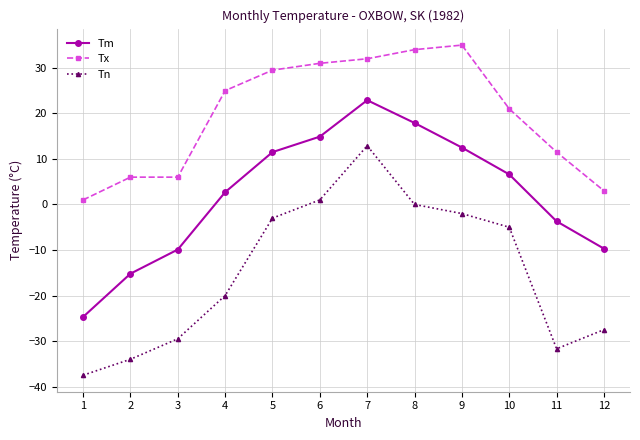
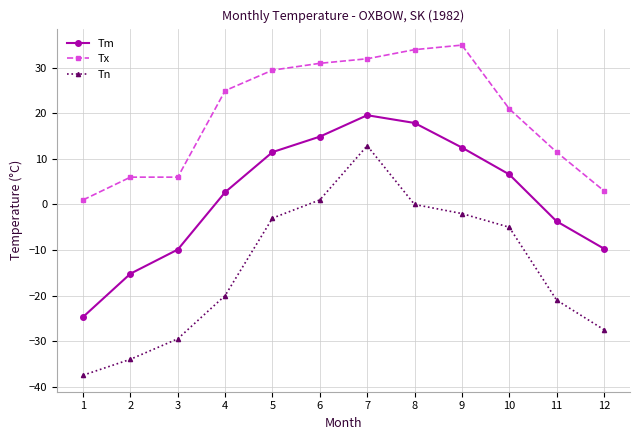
Tm, 7: 23 -> 20
Tn, 11: -32 -> -21
